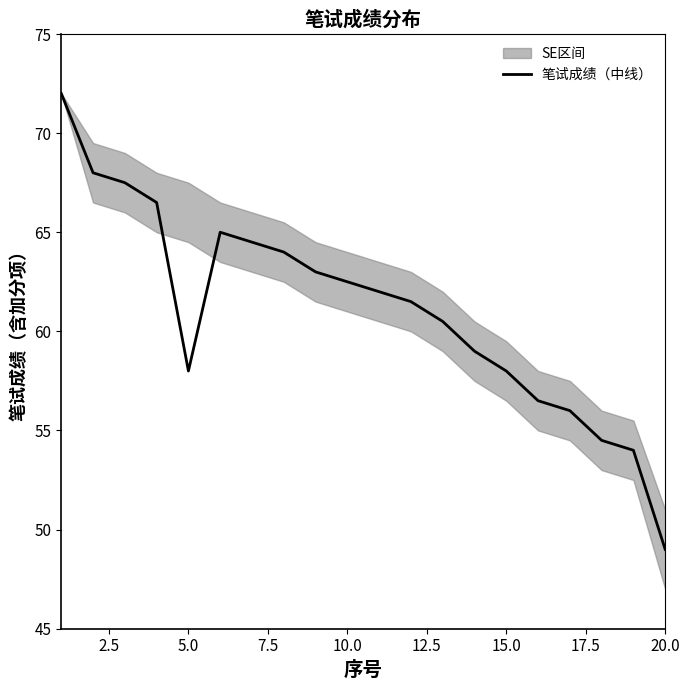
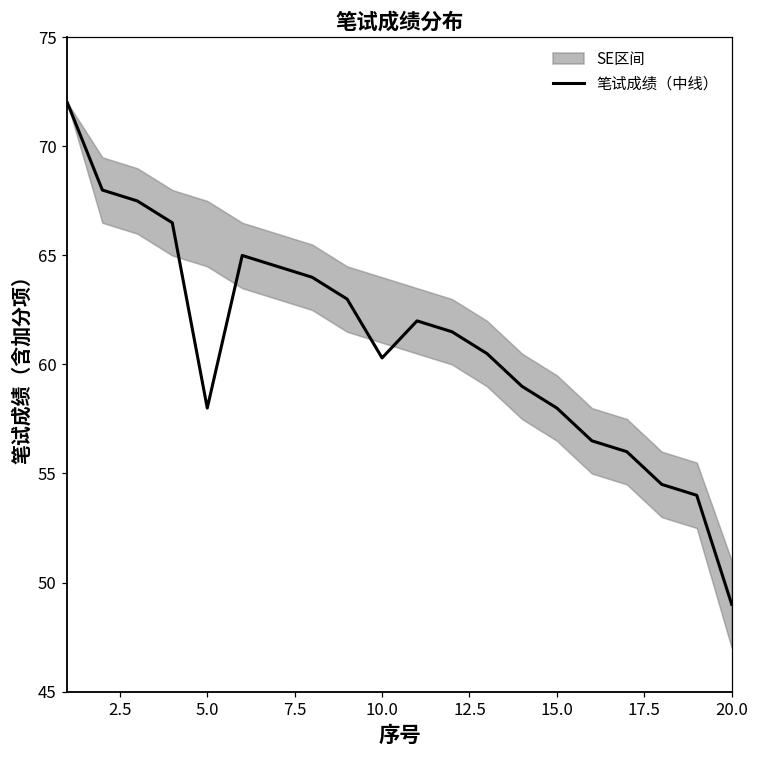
笔试成绩（中线）, 10.0: 62.5 -> 60.3
